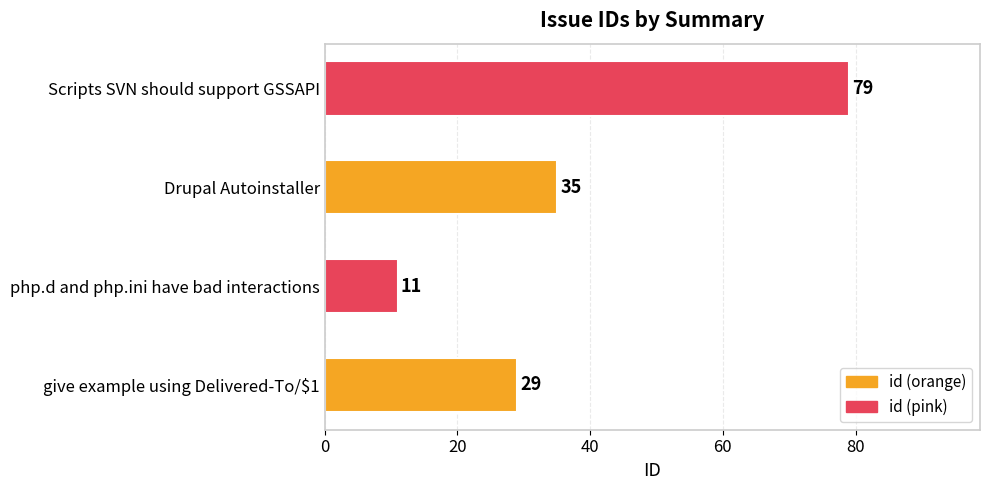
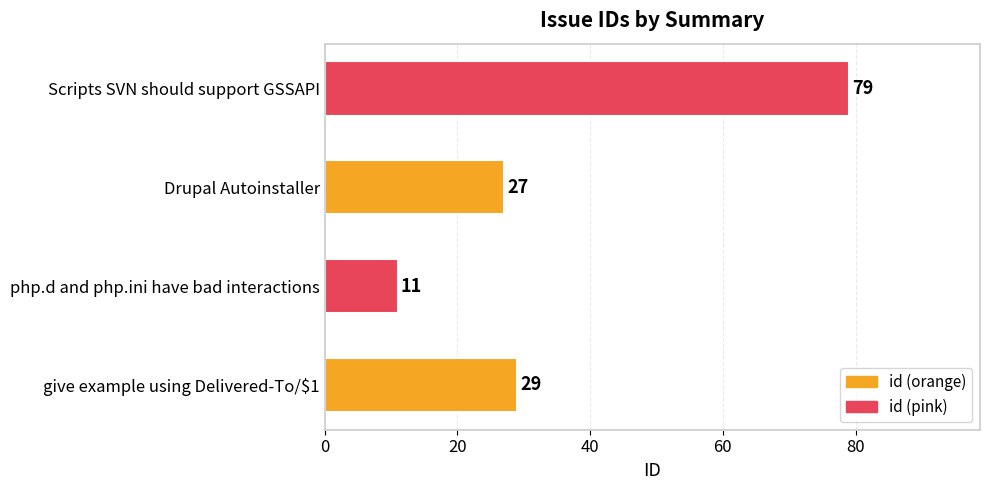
Drupal Autoinstaller: 35 -> 27
